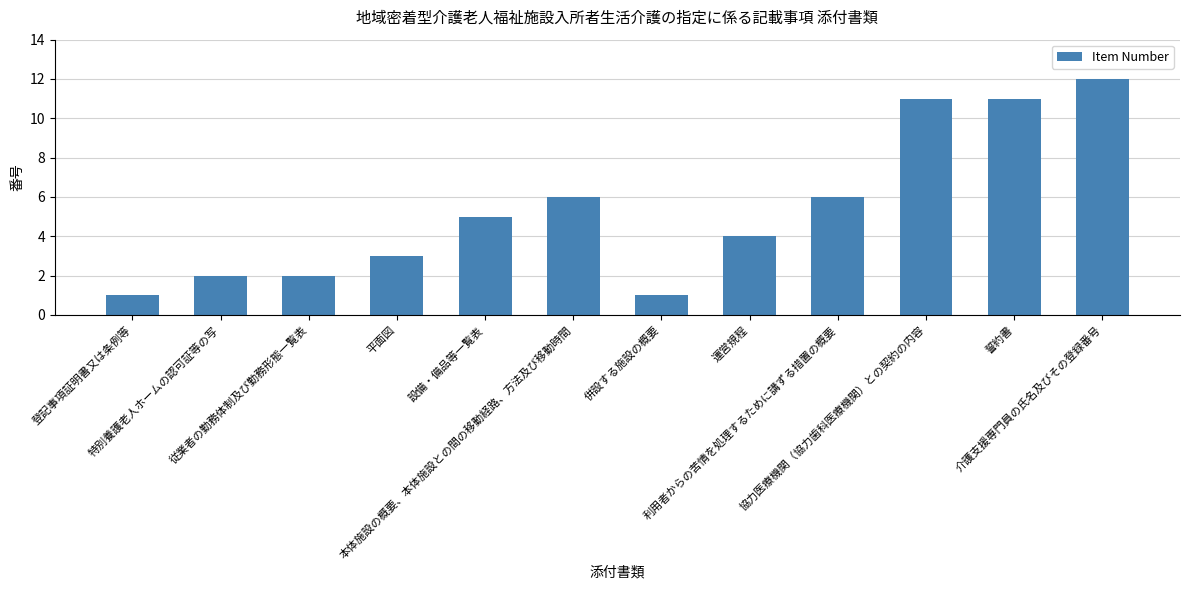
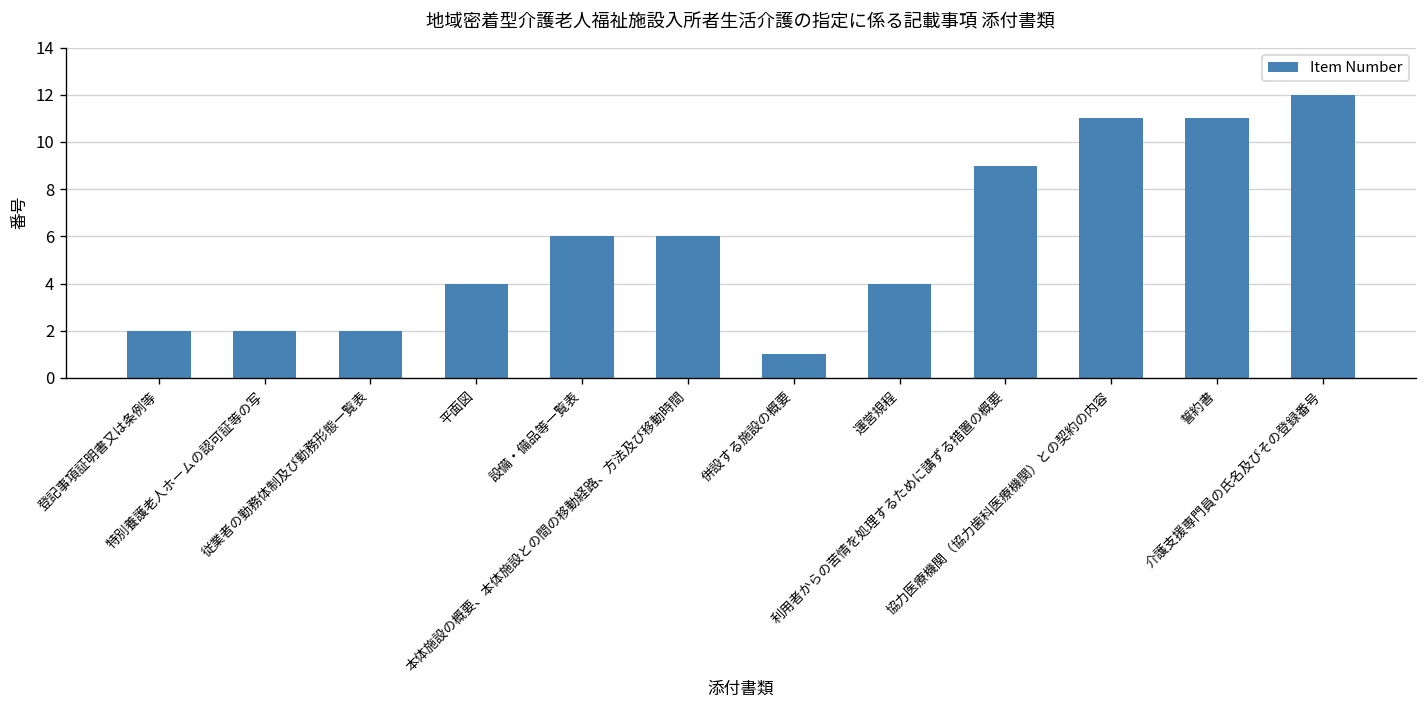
登記事項証明書又は条例等: 1 -> 2
平面図: 3 -> 4
設備・備品等一覧表: 5 -> 6
利用者からの苦情を処理するために講ずる措置の概要: 6 -> 9
